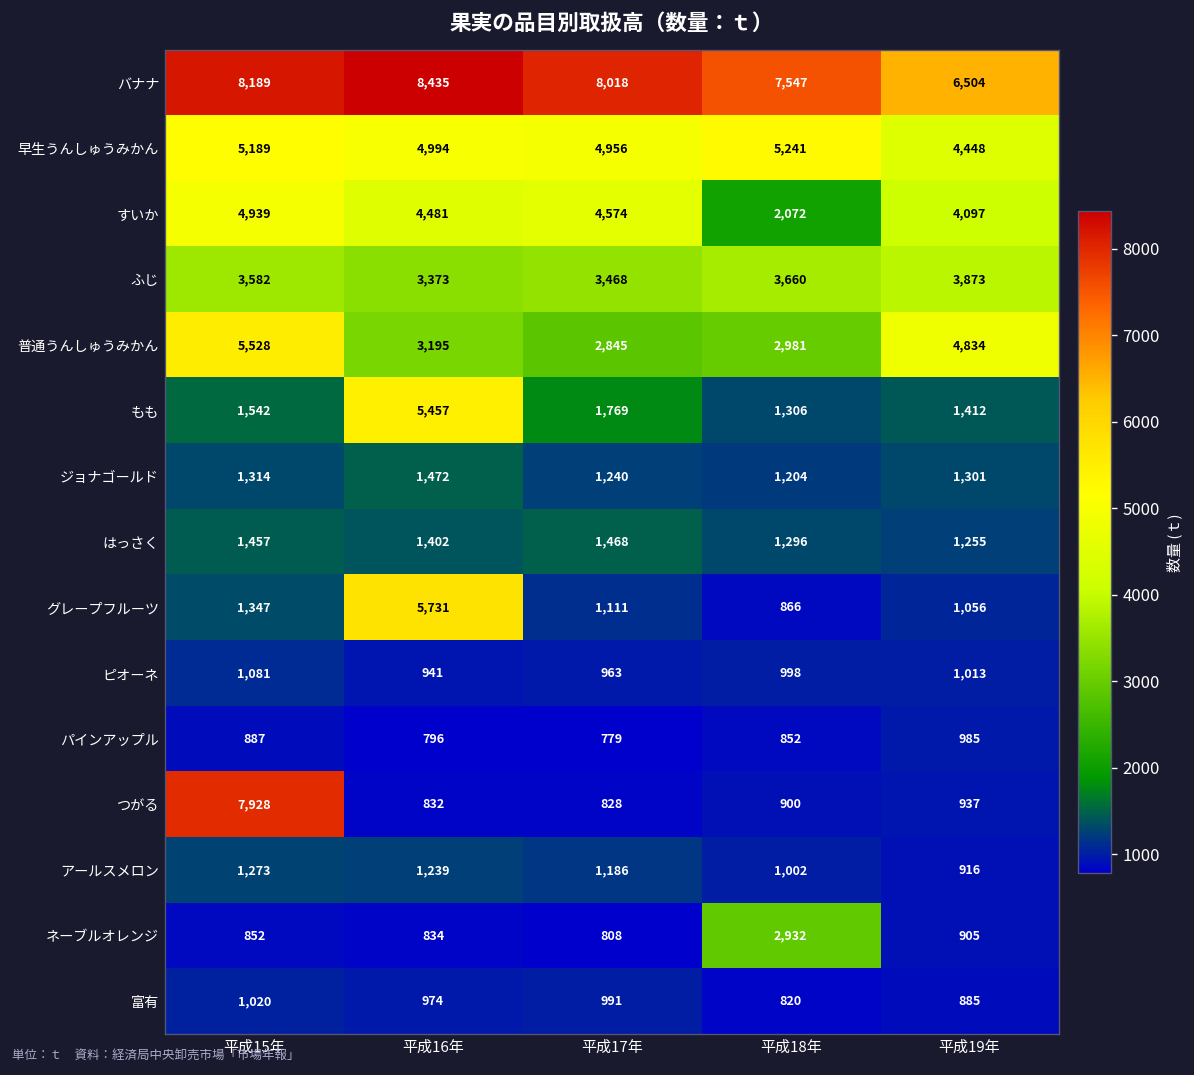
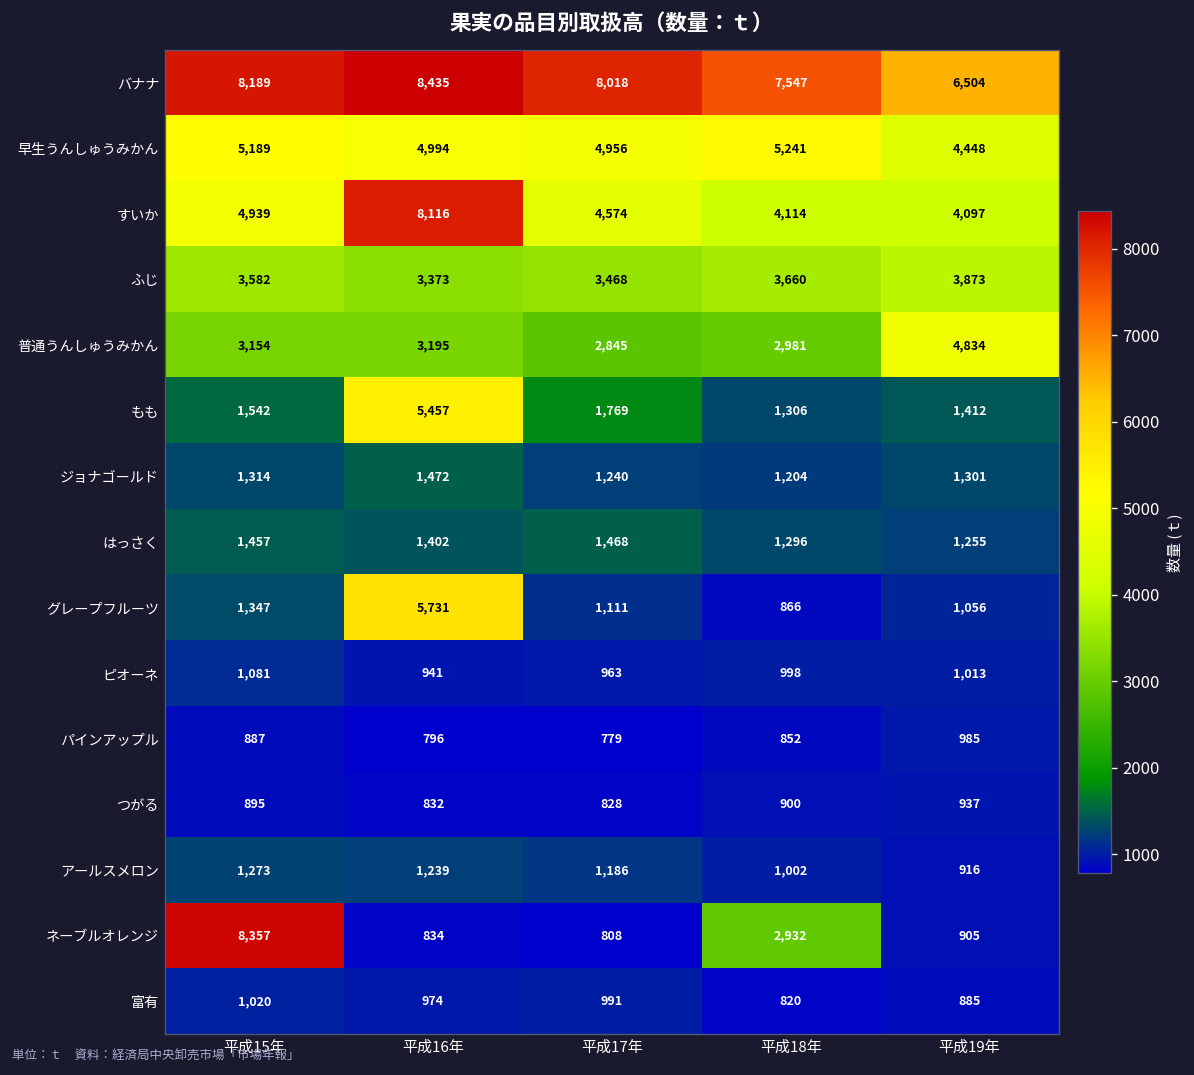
すいか, 平成16年: 4,481 -> 8,116
すいか, 平成18年: 2,072 -> 4,114
普通うんしゅうみかん, 平成15年: 5,528 -> 3,154
つがる, 平成15年: 7,928 -> 895
ネーブルオレンジ, 平成15年: 852 -> 8,357
